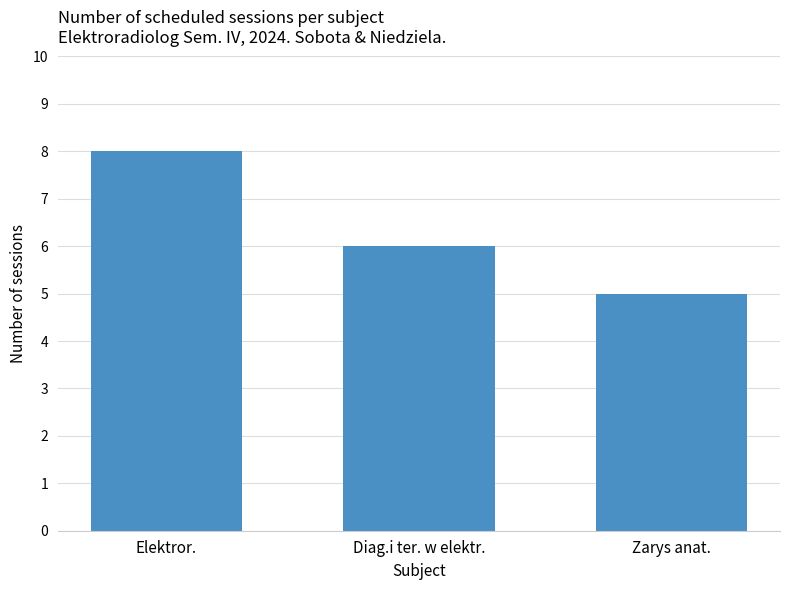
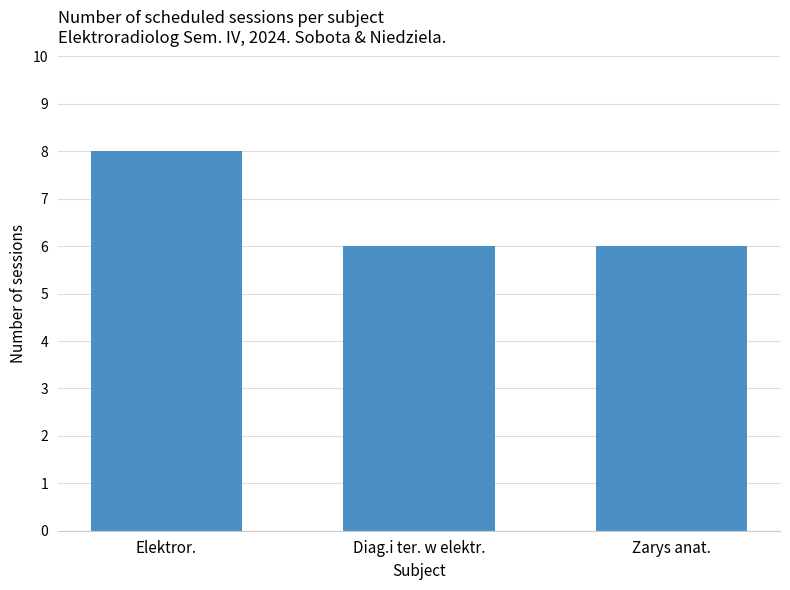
Zarys anat.: 5 -> 6
